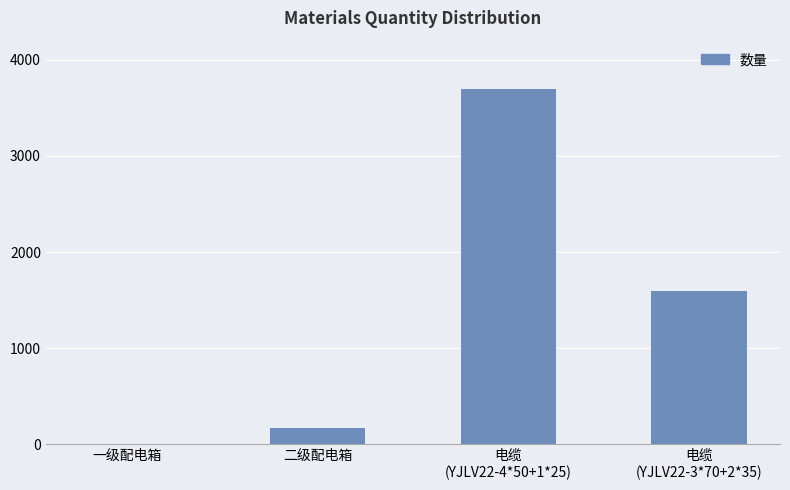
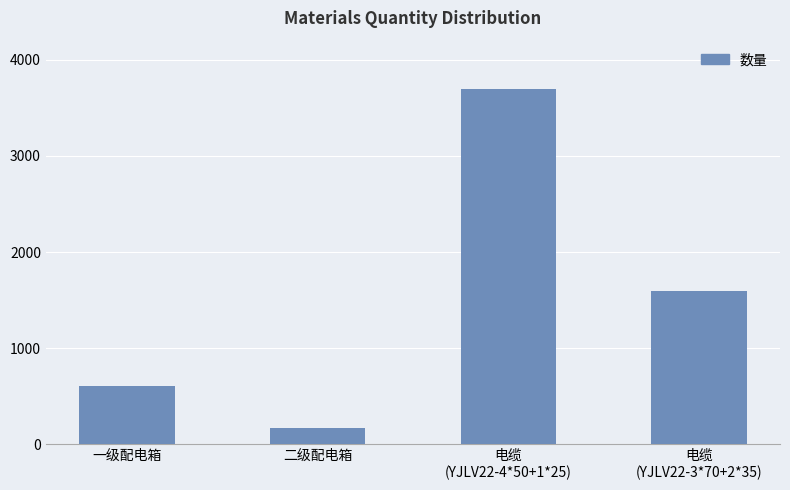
一级配电箱: 0 -> 600
